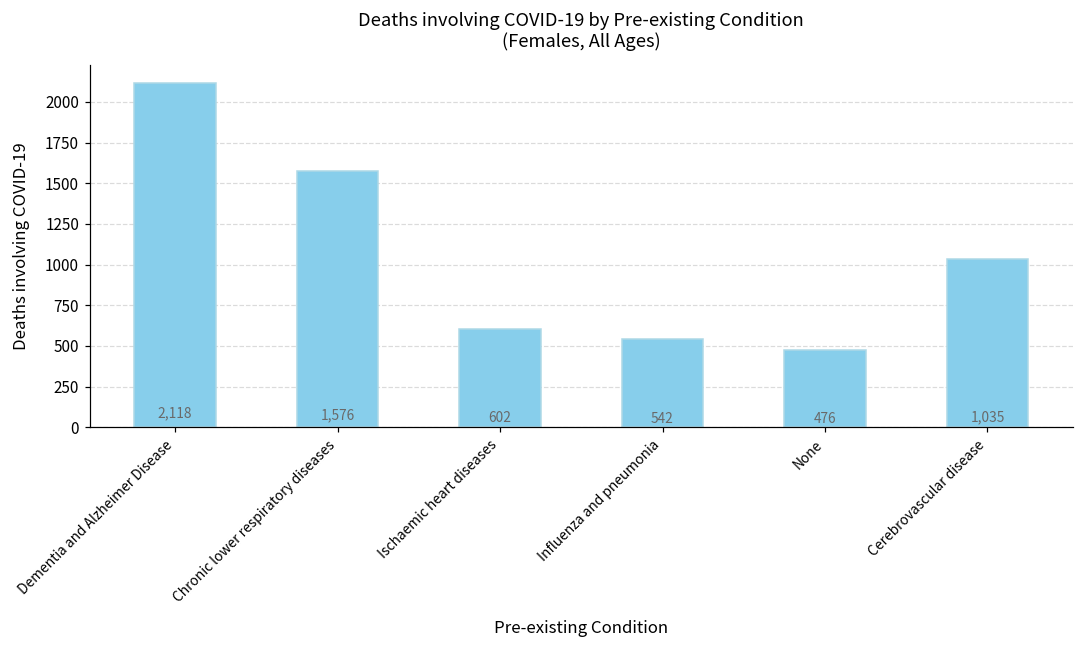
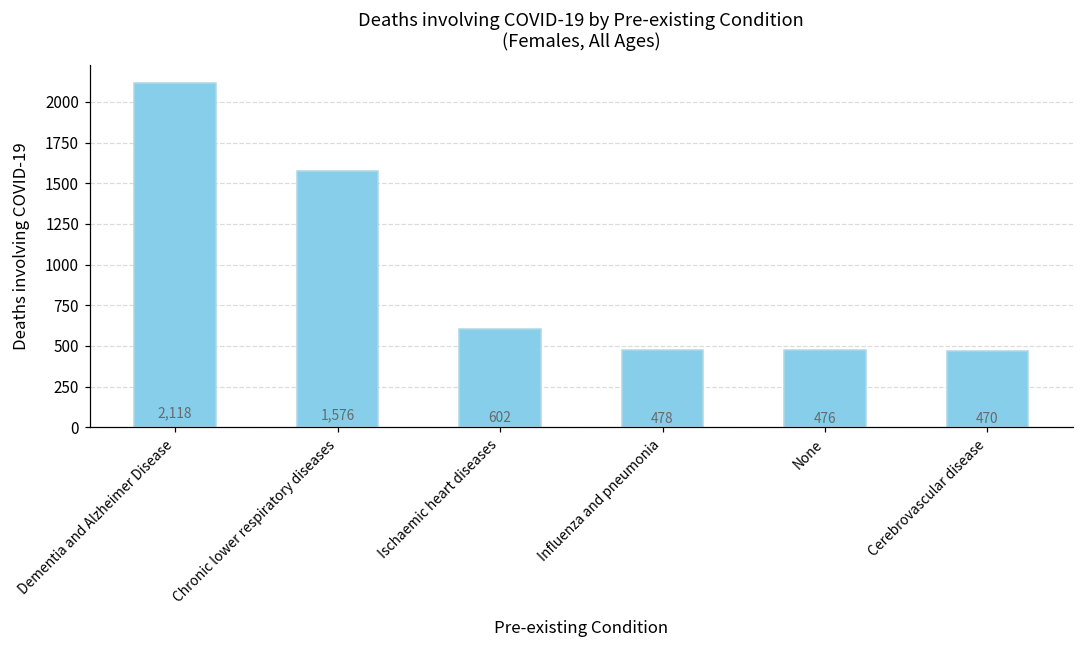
Influenza and pneumonia: 542 -> 478
Cerebrovascular disease: 1,035 -> 470
